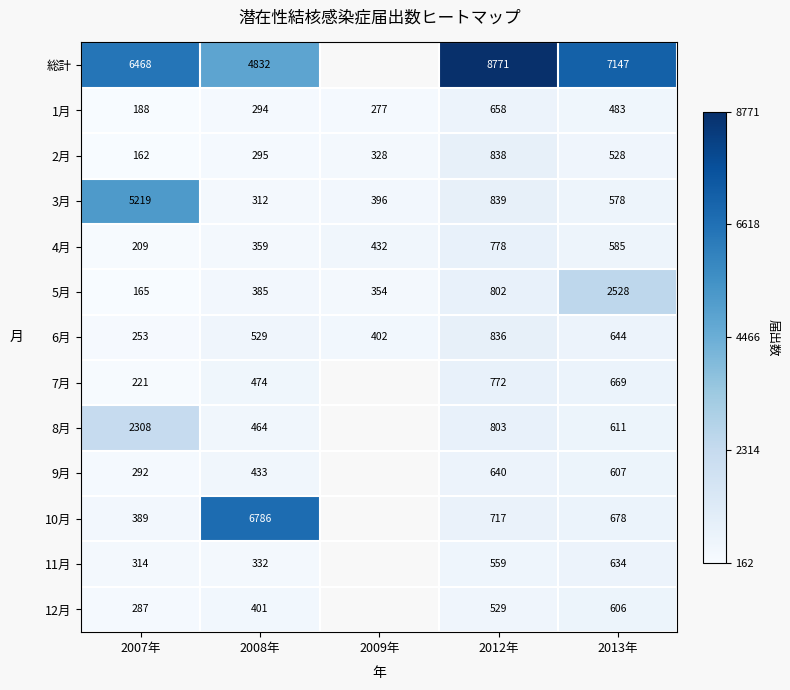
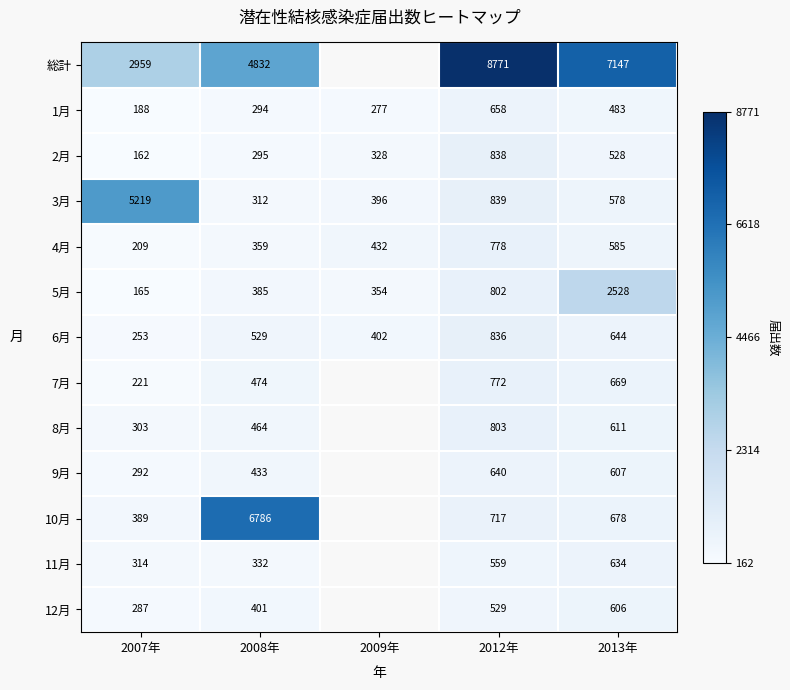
総計, 2007年: 6468 -> 2959
8月, 2007年: 2308 -> 303
